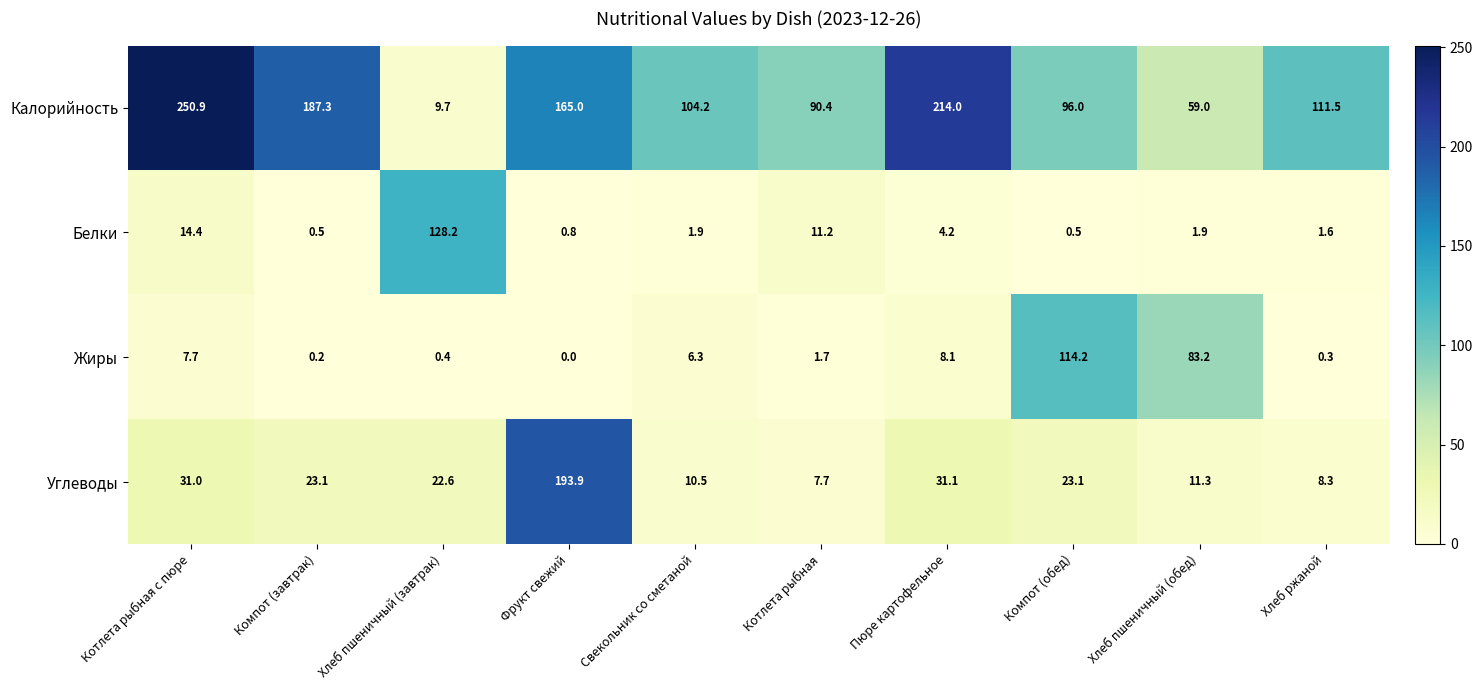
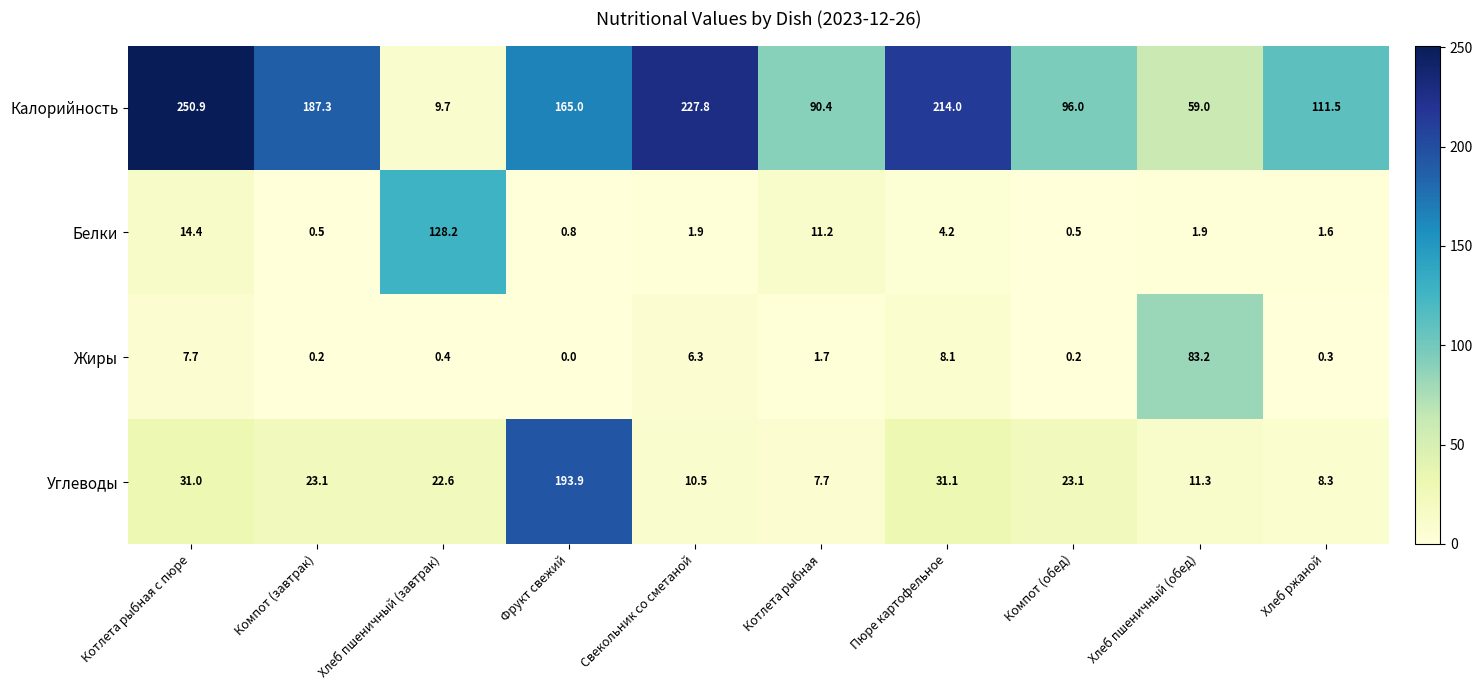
Калорийность, Свекольник со сметаной: 104.2 -> 227.8
Жиры, Компот (обед): 114.2 -> 0.2
